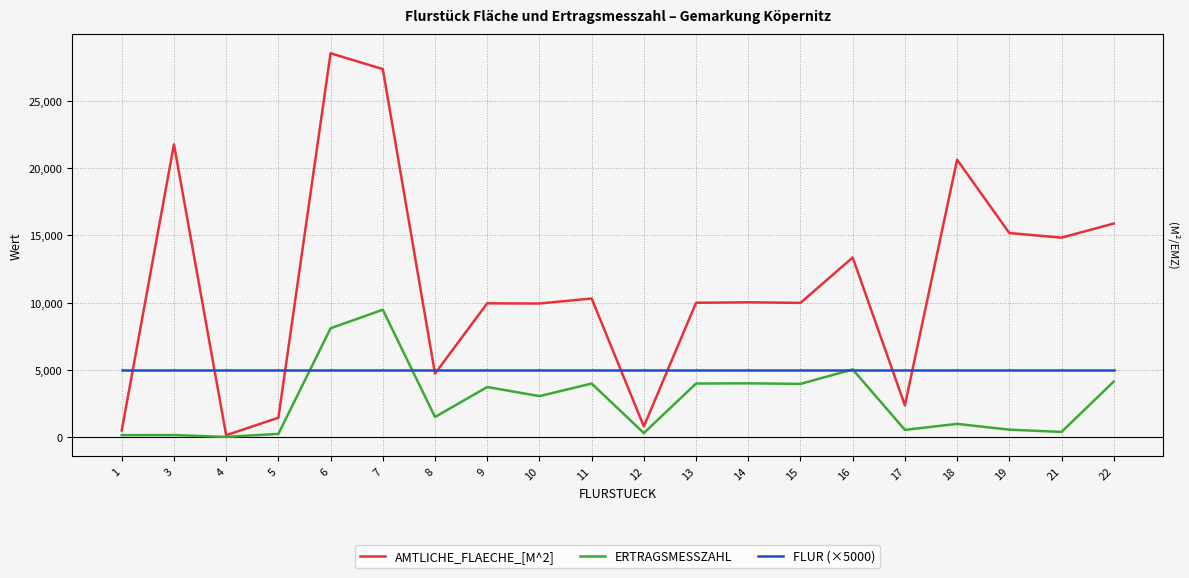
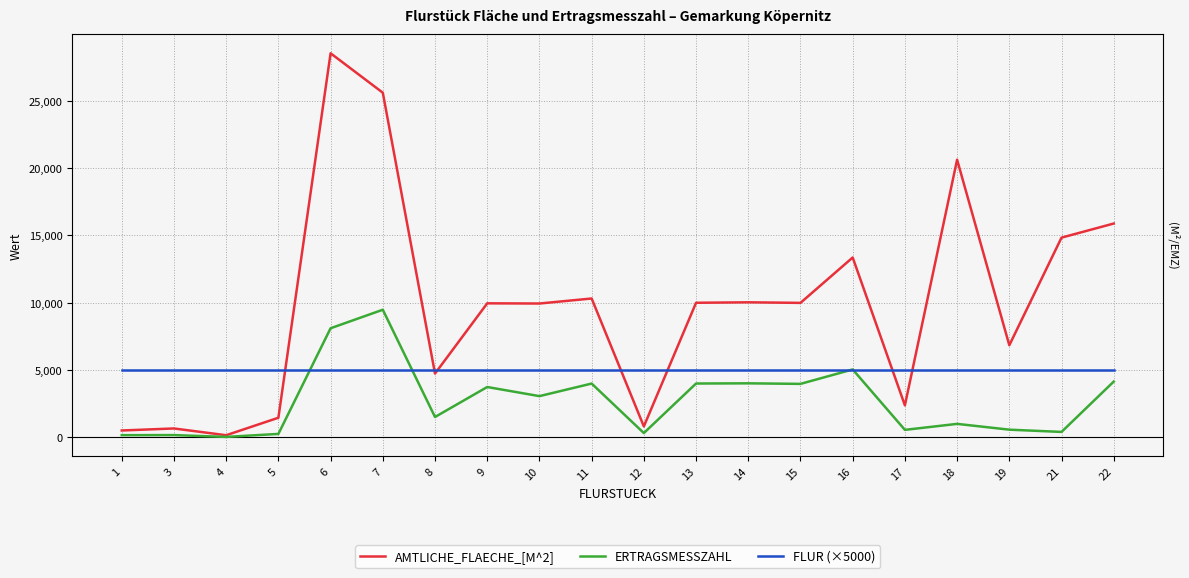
AMTLICHE_FLAECHE_[M^2], 3: 21,800 -> 700
AMTLICHE_FLAECHE_[M^2], 7: 27,400 -> 25,600
AMTLICHE_FLAECHE_[M^2], 19: 15,200 -> 6,800
